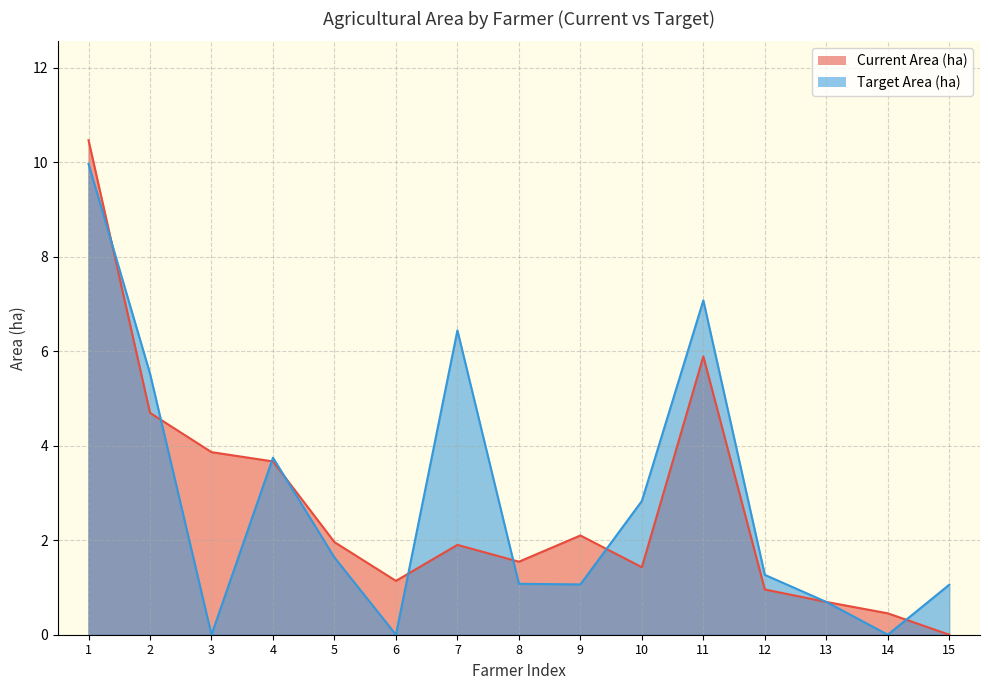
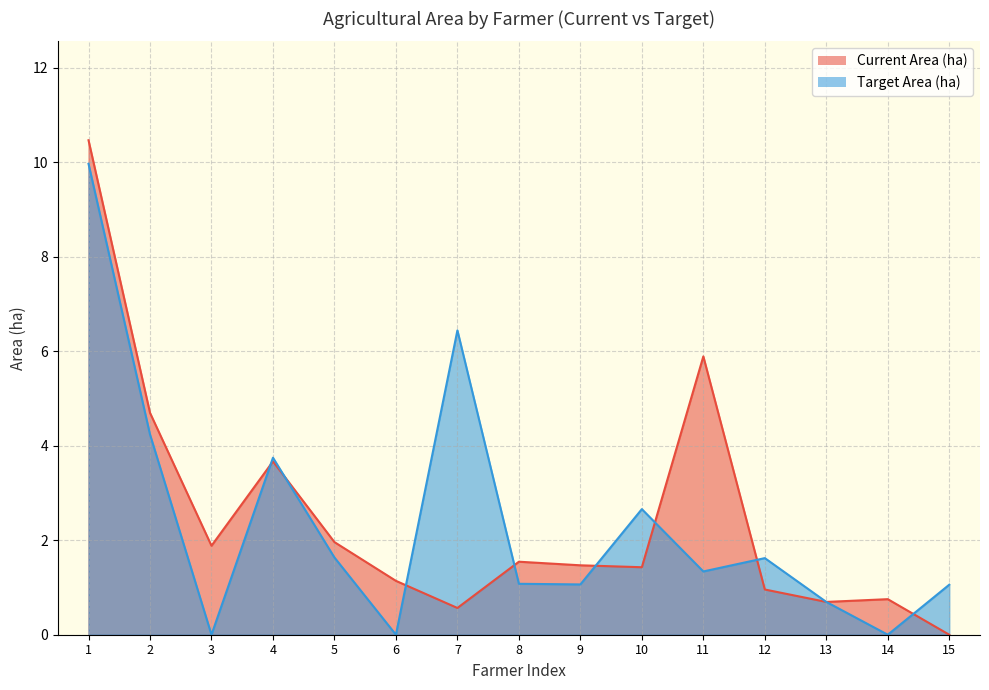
Target Area (ha), 2: 5.5 -> 4.2
Current Area (ha), 3: 3.9 -> 1.9
Current Area (ha), 7: 1.9 -> 0.6
Current Area (ha), 9: 2.1 -> 1.5
Target Area (ha), 10: 2.8 -> 2.7
Target Area (ha), 11: 7.1 -> 1.3
Target Area (ha), 12: 1.3 -> 1.6
Current Area (ha), 14: 0.5 -> 0.8
